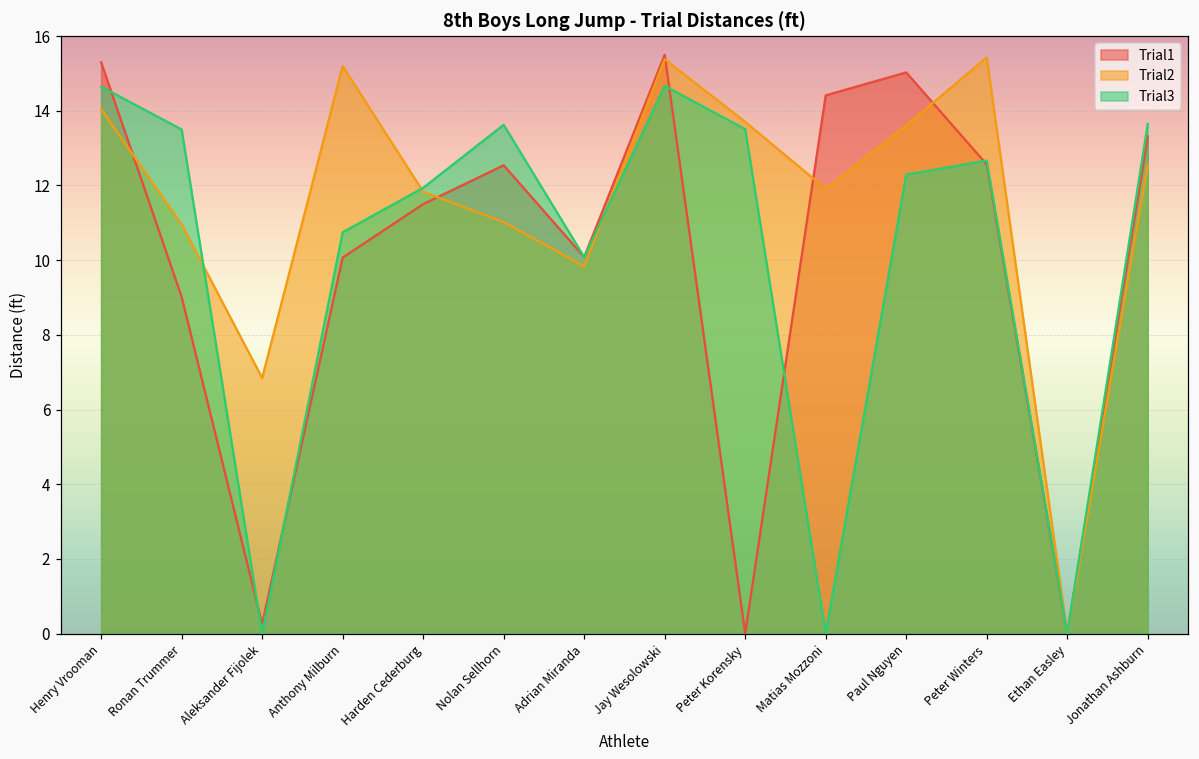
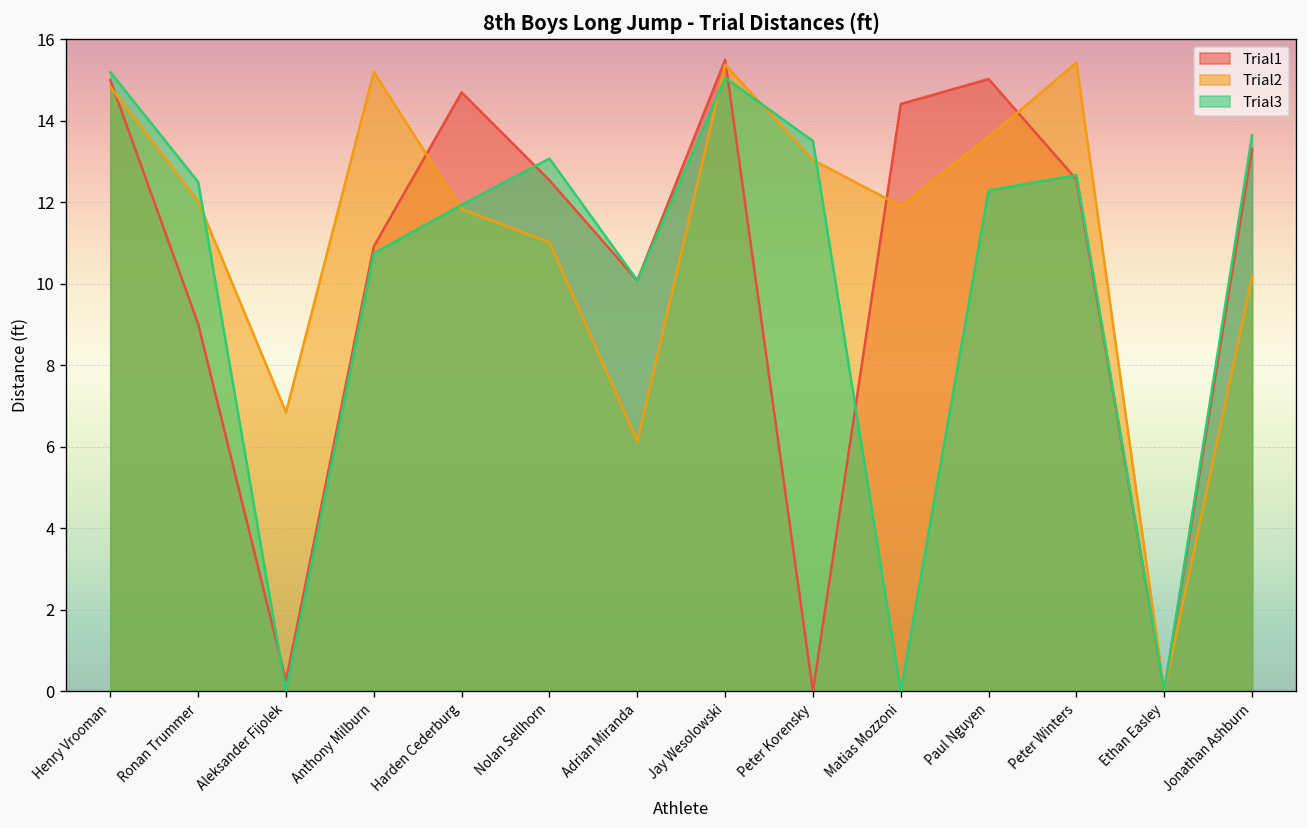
Trial1, Henry Vrooman: 15.3 -> 15.0
Trial2, Henry Vrooman: 14.0 -> 14.8
Trial3, Henry Vrooman: 14.6 -> 15.2
Trial2, Ronan Trummer: 11.0 -> 12.0
Trial3, Ronan Trummer: 13.5 -> 12.5
Trial1, Anthony Milburn: 10.1 -> 10.9
Trial1, Harden Cederburg: 11.5 -> 14.7
Trial3, Nolan Sellhorn: 13.6 -> 13.1
Trial2, Adrian Miranda: 9.8 -> 6.1
Trial3, Jay Wesolowski: 14.7 -> 15.1
Trial2, Peter Korensky: 13.7 -> 13.0
Trial2, Jonathan Ashburn: 12.6 -> 10.2
